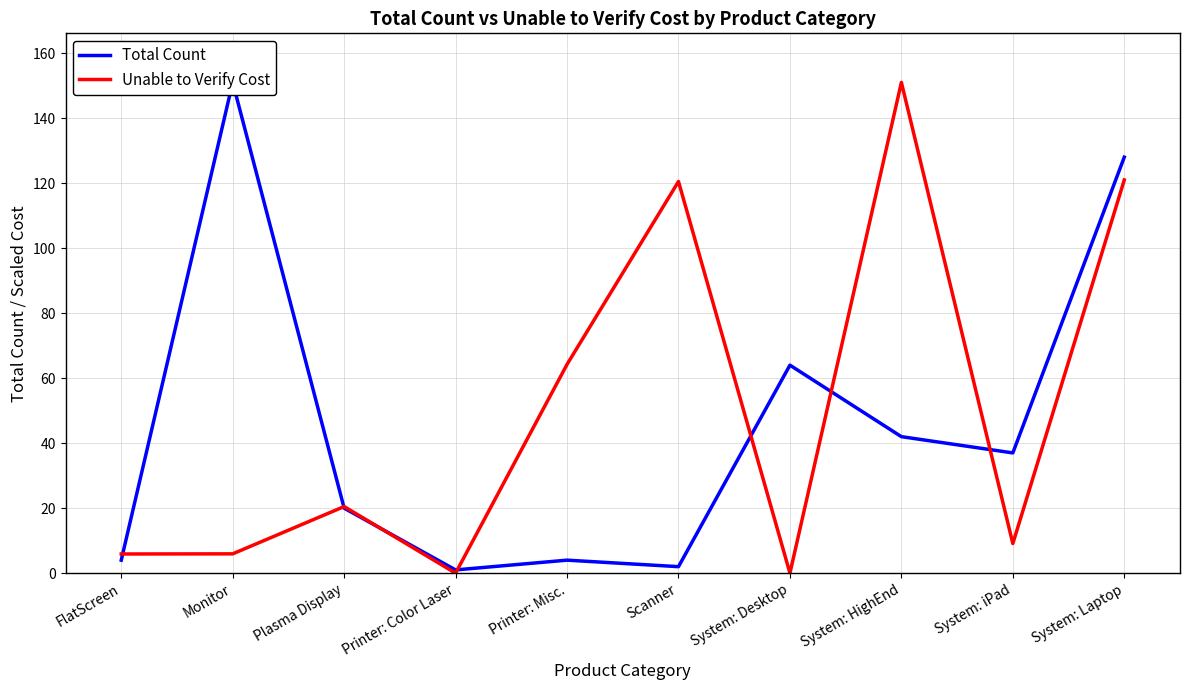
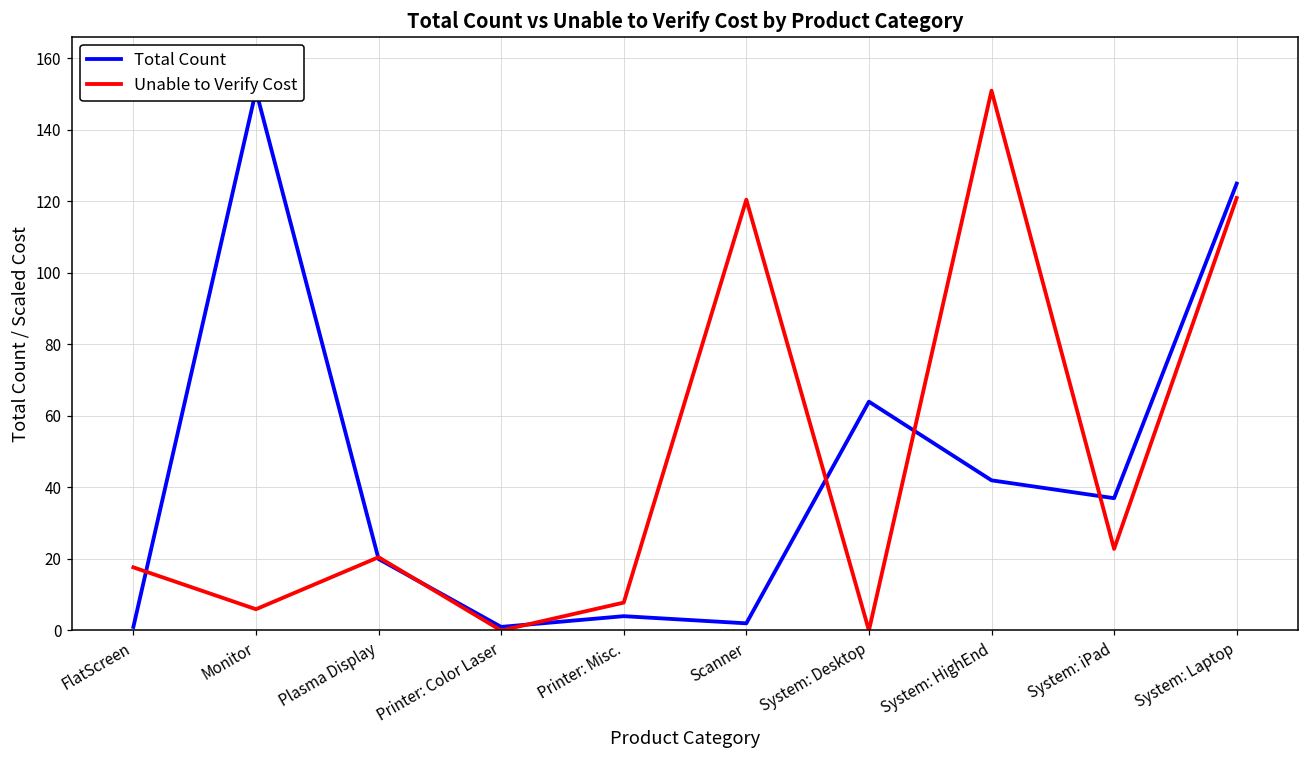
Total Count, FlatScreen: 4 -> 1
Unable to Verify Cost, FlatScreen: 6 -> 18
Unable to Verify Cost, Printer: Misc.: 64 -> 8
Unable to Verify Cost, System: iPad: 9 -> 23
Total Count, System: Laptop: 128 -> 125
